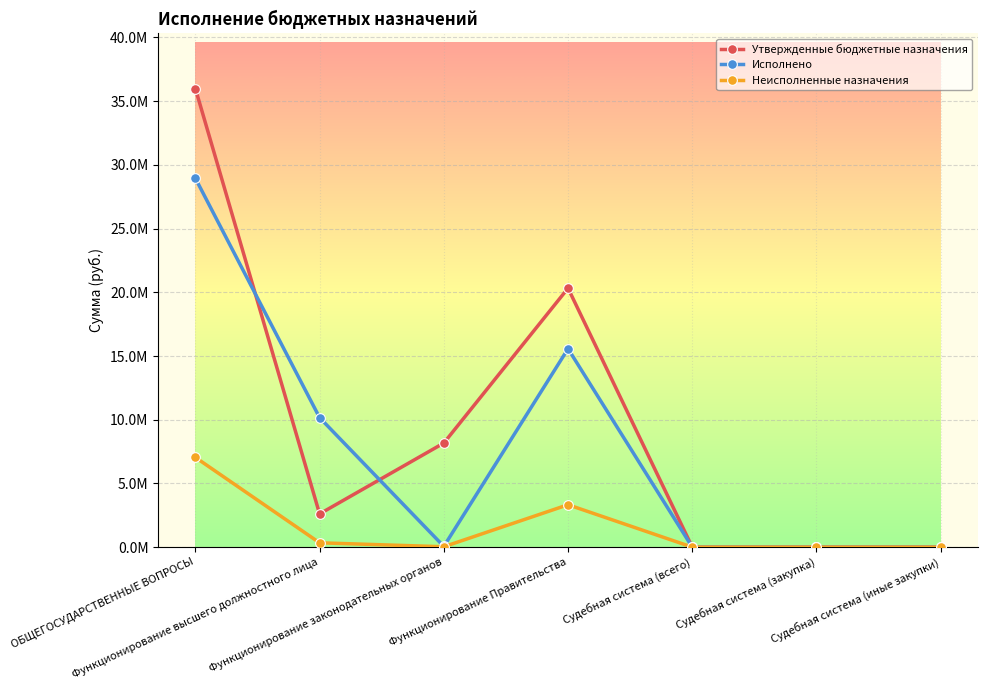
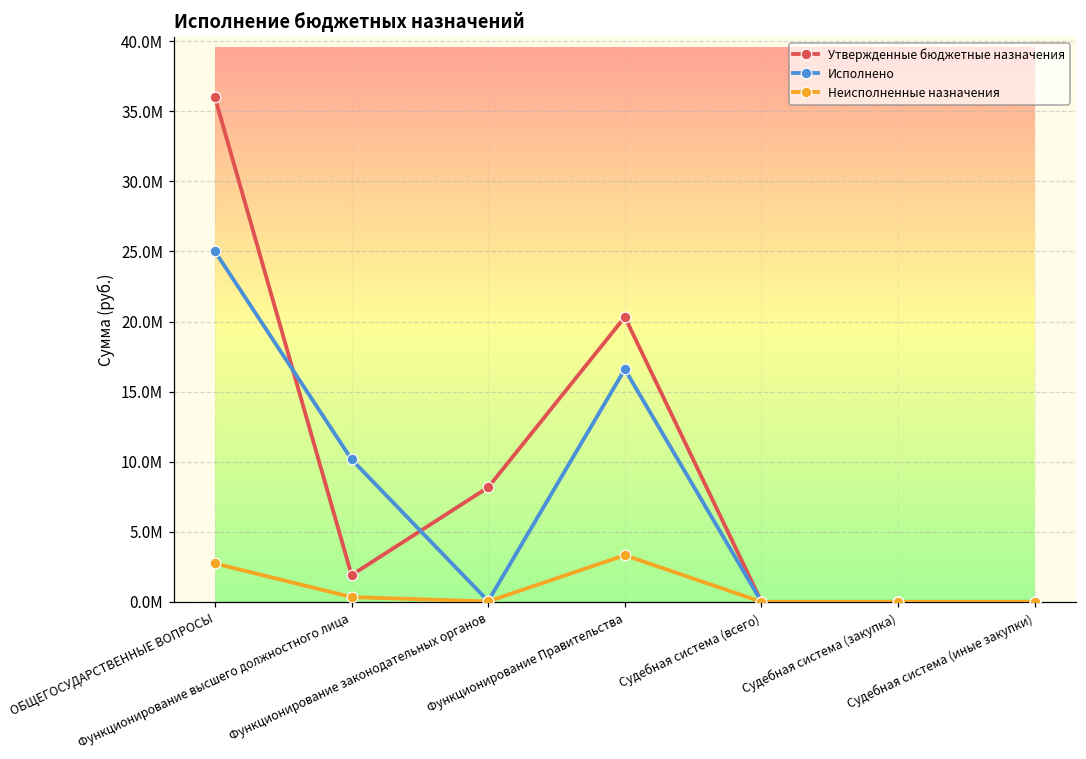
Исполнено, ОБЩЕГОСУДАРСТВЕННЫЕ ВОПРОСЫ: 28900000 -> 25000000
Неисполненные назначения, ОБЩЕГОСУДАРСТВЕННЫЕ ВОПРОСЫ: 7000000 -> 2700000
Утвержденные бюджетные назначения, Функционирование высшего должностного лица: 2600000 -> 1900000
Исполнено, Функционирование Правительства: 15600000 -> 16600000
